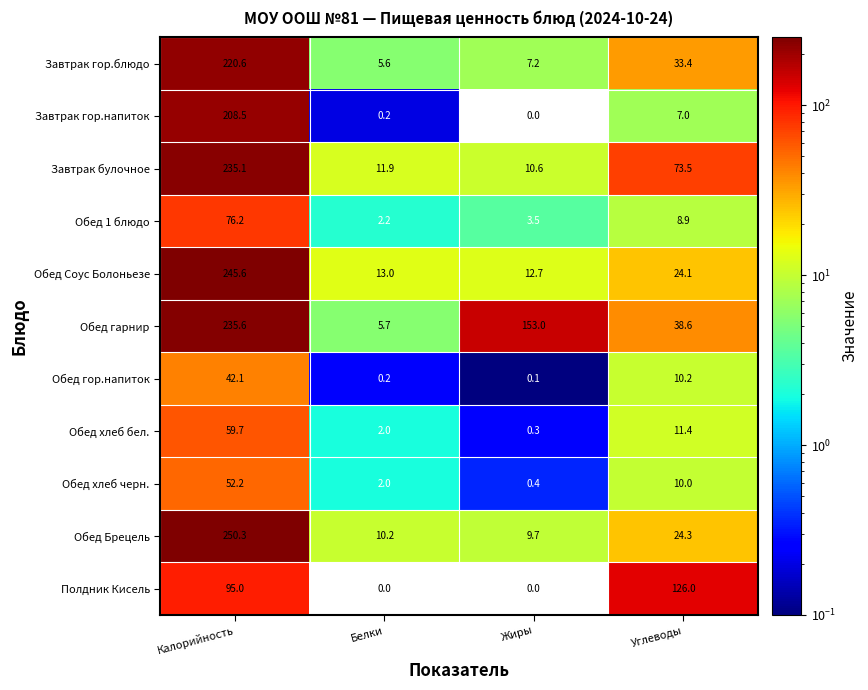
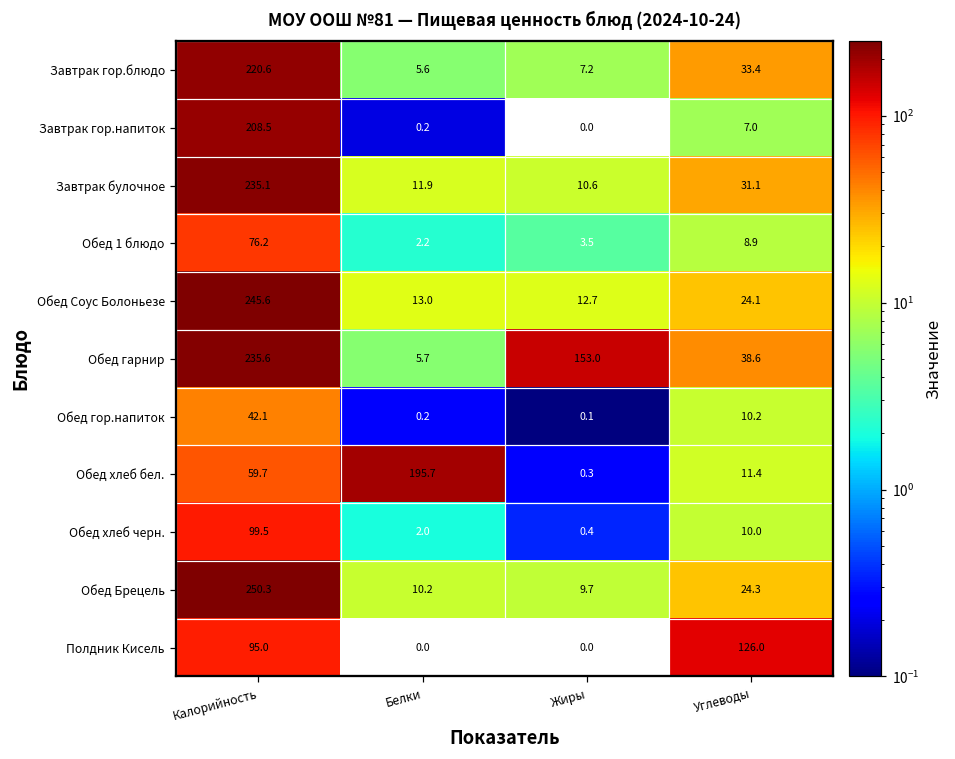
Завтрак булочное, Углеводы: 73.5 -> 31.1
Обед хлеб бел., Белки: 2.0 -> 195.7
Обед хлеб черн., Калорийность: 52.2 -> 99.5
